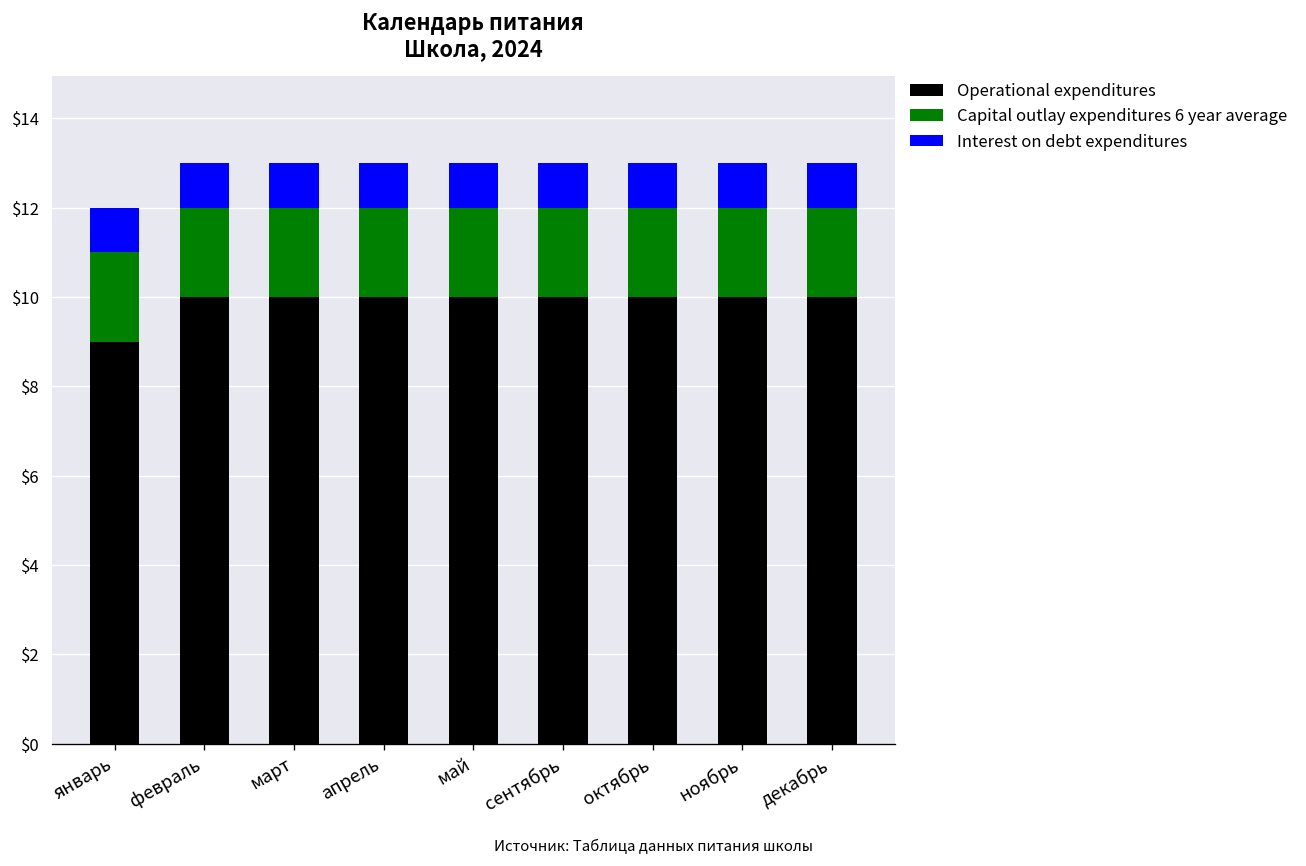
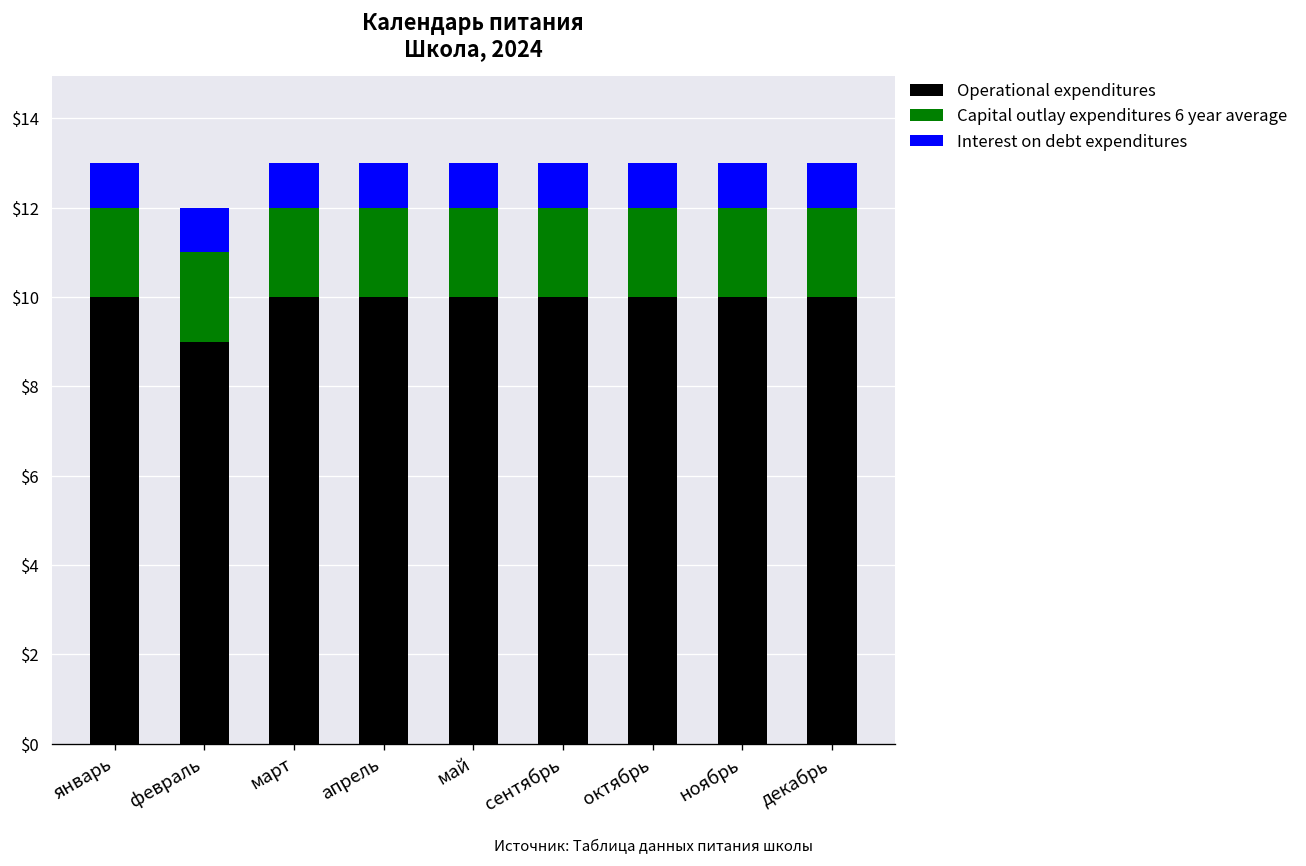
Operational expenditures, январь: $9 -> $10
Operational expenditures, февраль: $10 -> $9
